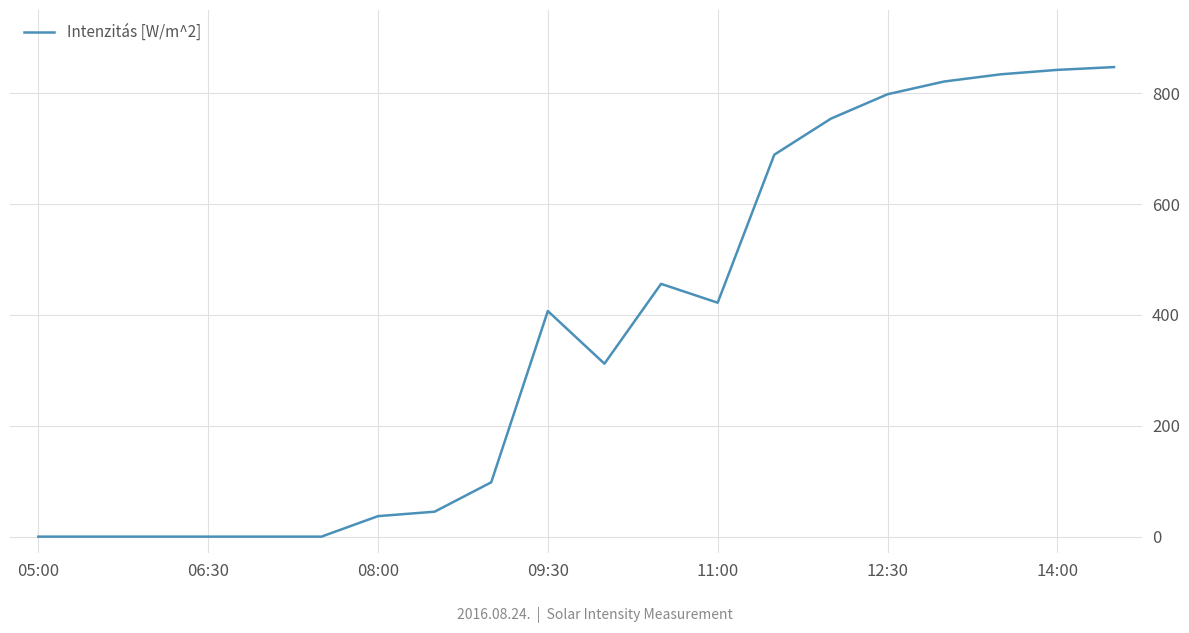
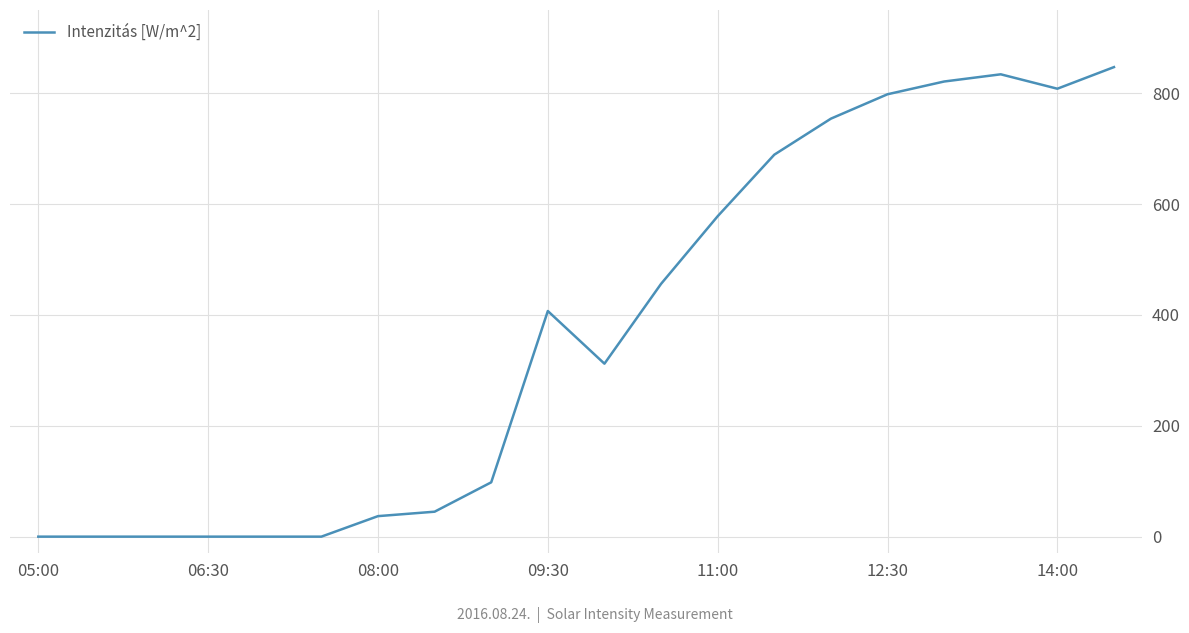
11:00: 420 -> 580
14:00: 840 -> 810
